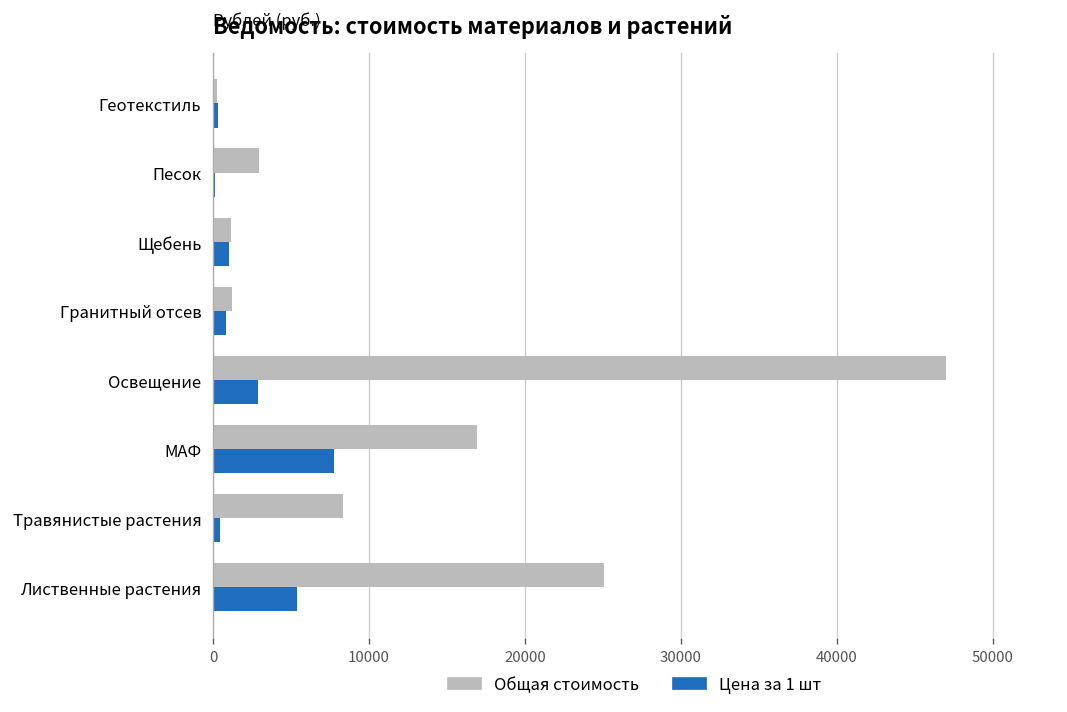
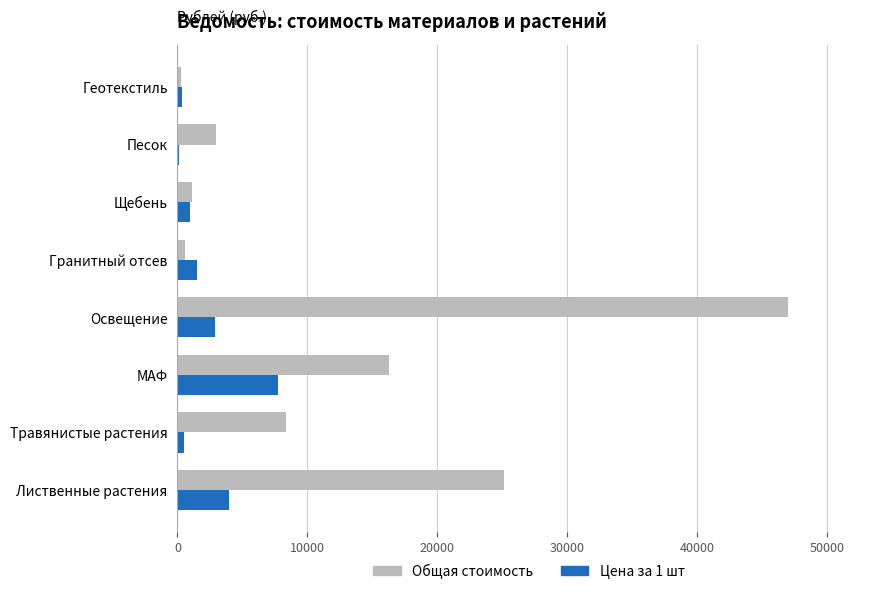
Общая стоимость, Гранитный отсев: 1200 -> 600
Цена за 1 шт, Гранитный отсев: 800 -> 1500
Общая стоимость, МАФ: 16900 -> 16300
Цена за 1 шт, Лиственные растения: 5400 -> 4000
